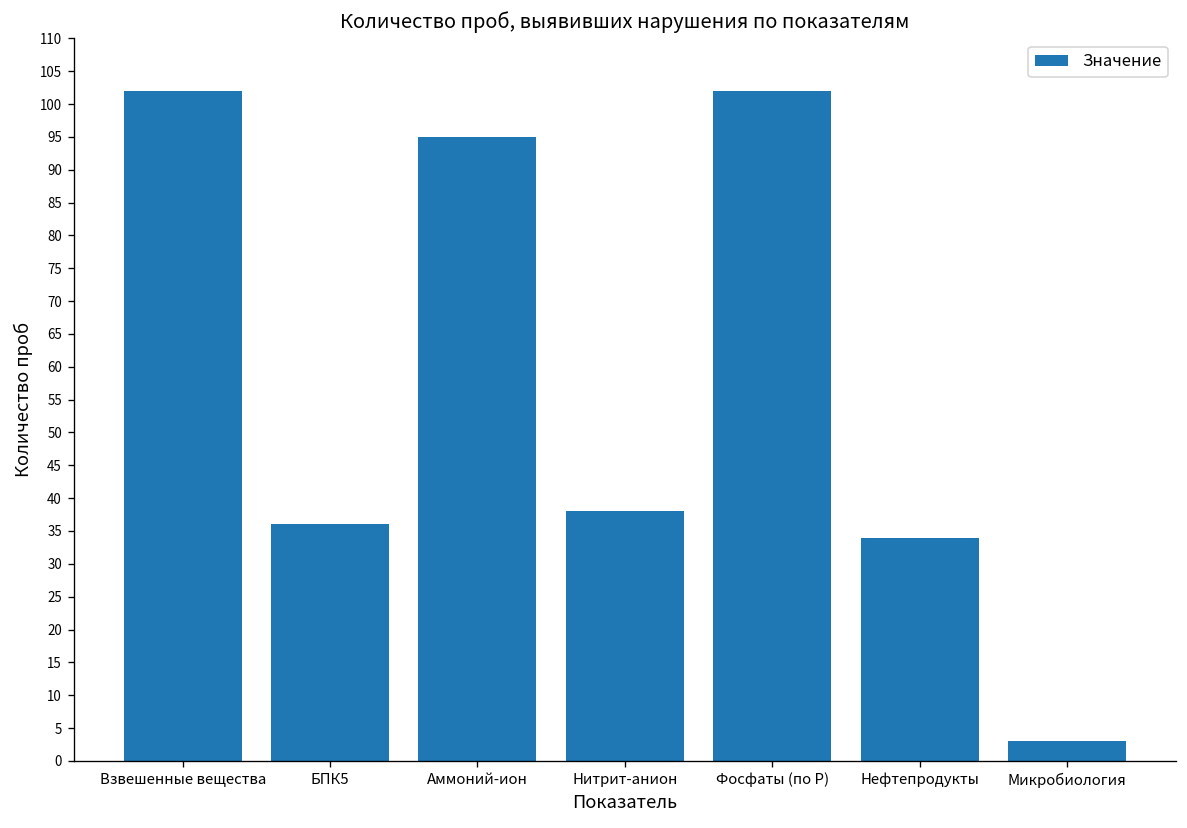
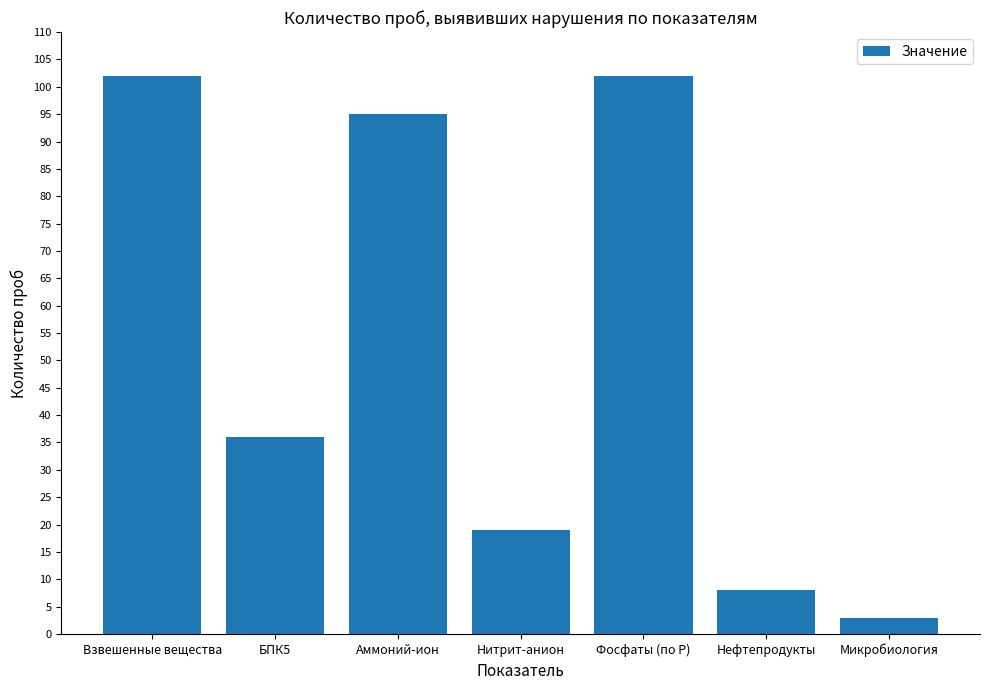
Нитрит-анион: 38 -> 19
Нефтепродукты: 34 -> 8
